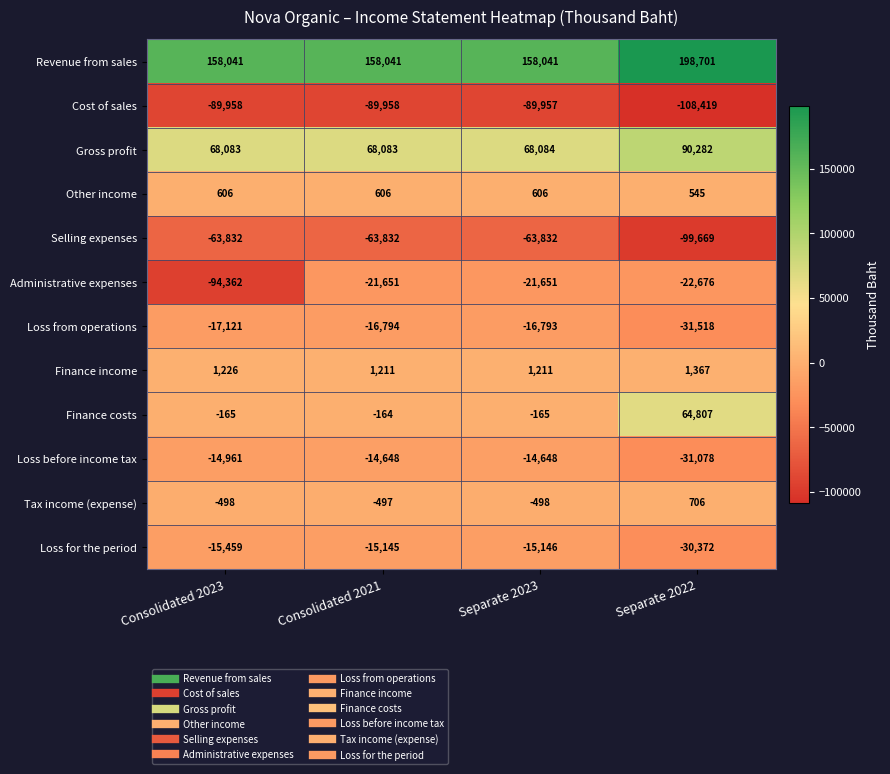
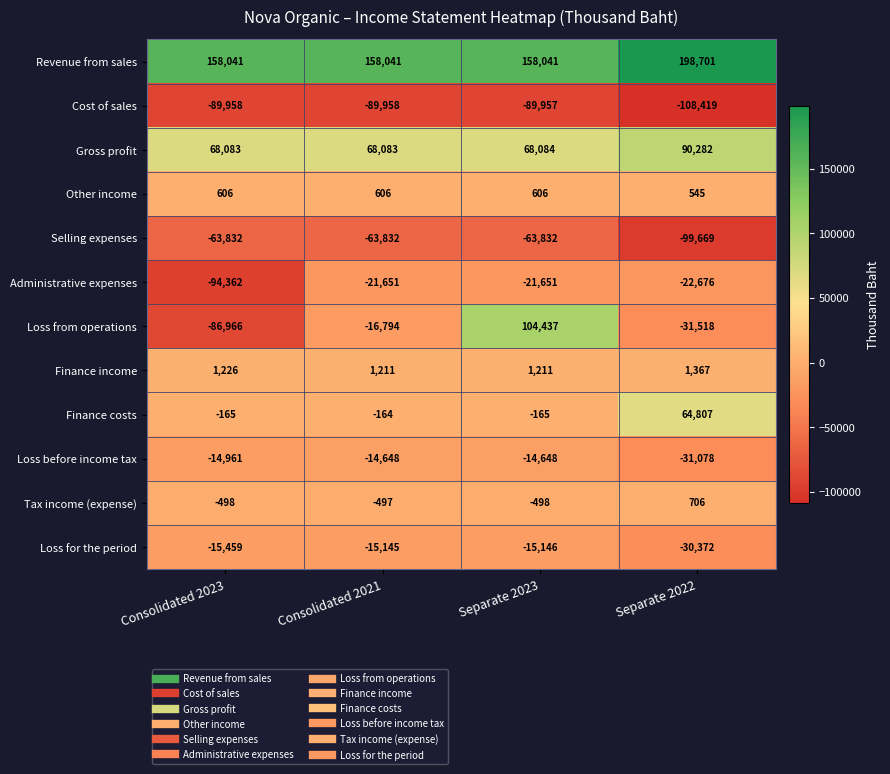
Loss from operations, Consolidated 2023: -17,121 -> -86,966
Loss from operations, Separate 2023: -16,793 -> 104,437
